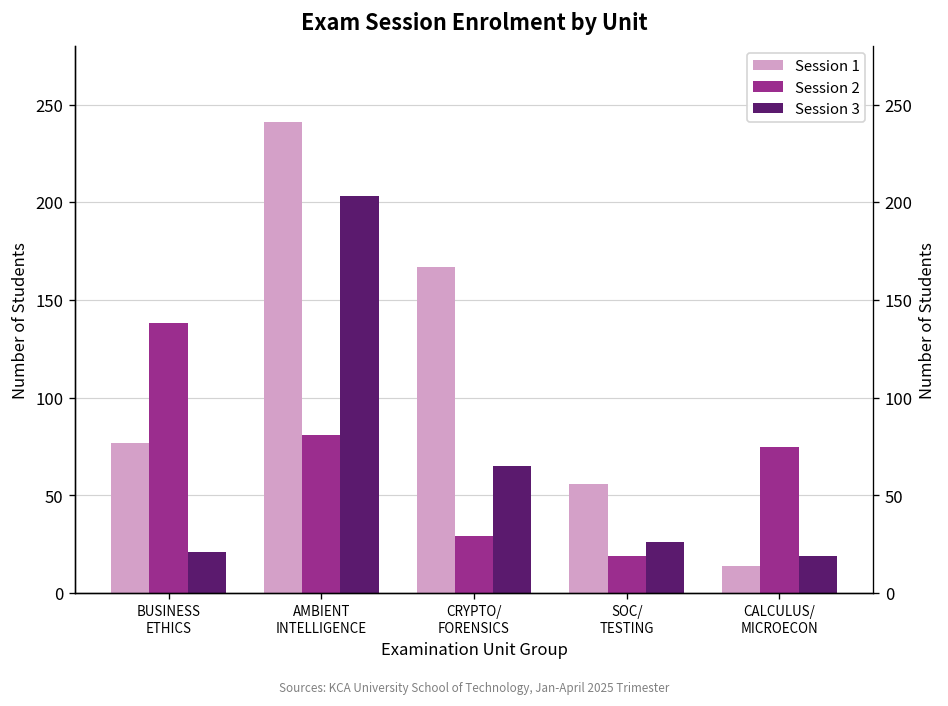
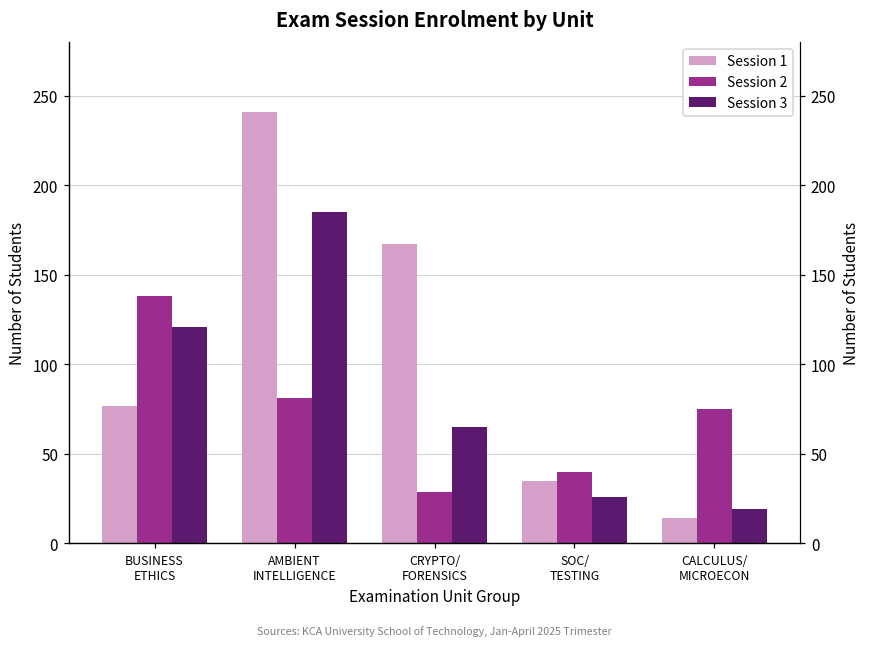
Session 3, BUSINESS ETHICS: 21 -> 121
Session 3, AMBIENT INTELLIGENCE: 203 -> 185
Session 1, SOC/ TESTING: 56 -> 35
Session 2, SOC/ TESTING: 19 -> 40
